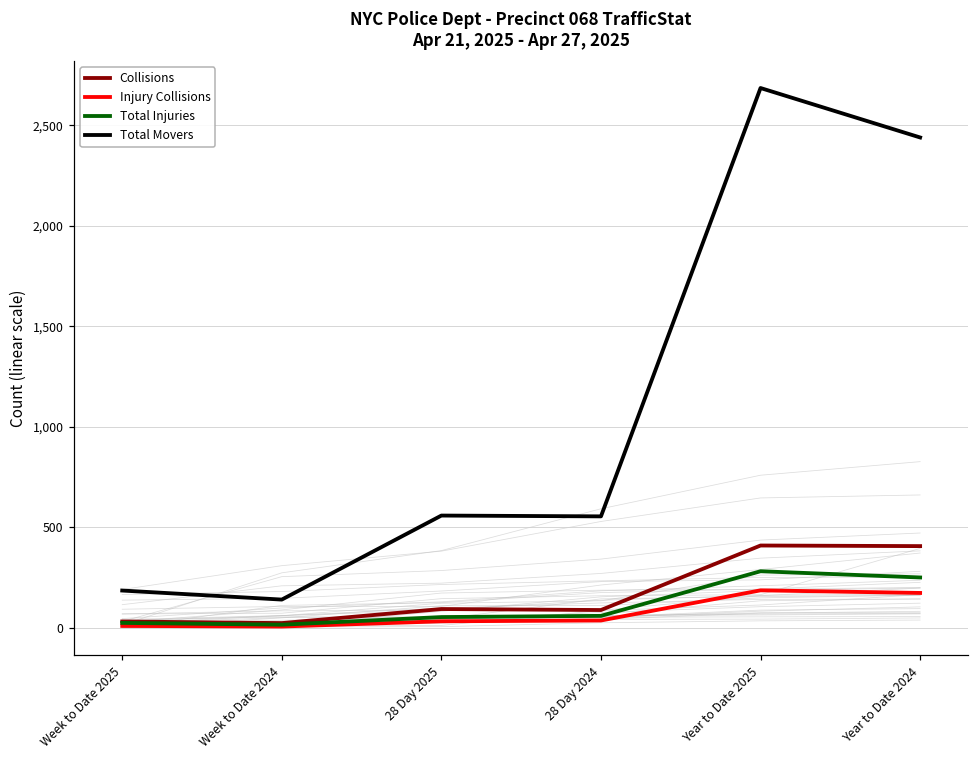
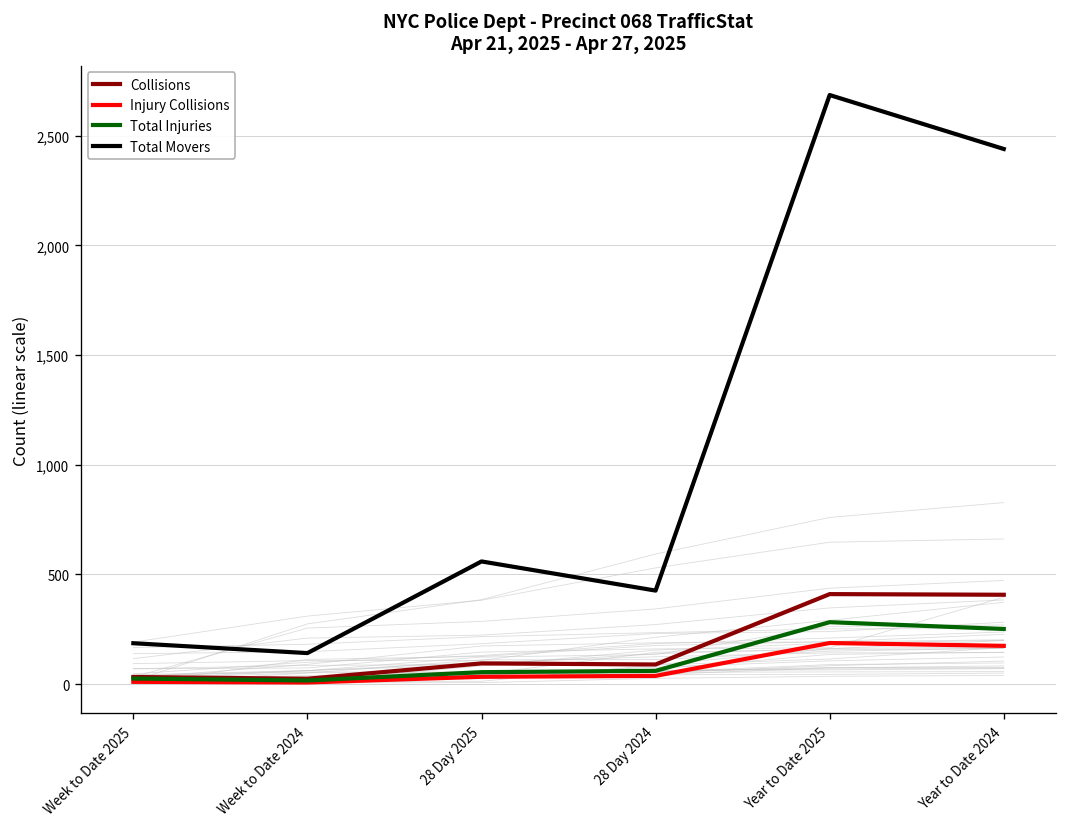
Total Movers, 28 Day 2024: 560 -> 430
